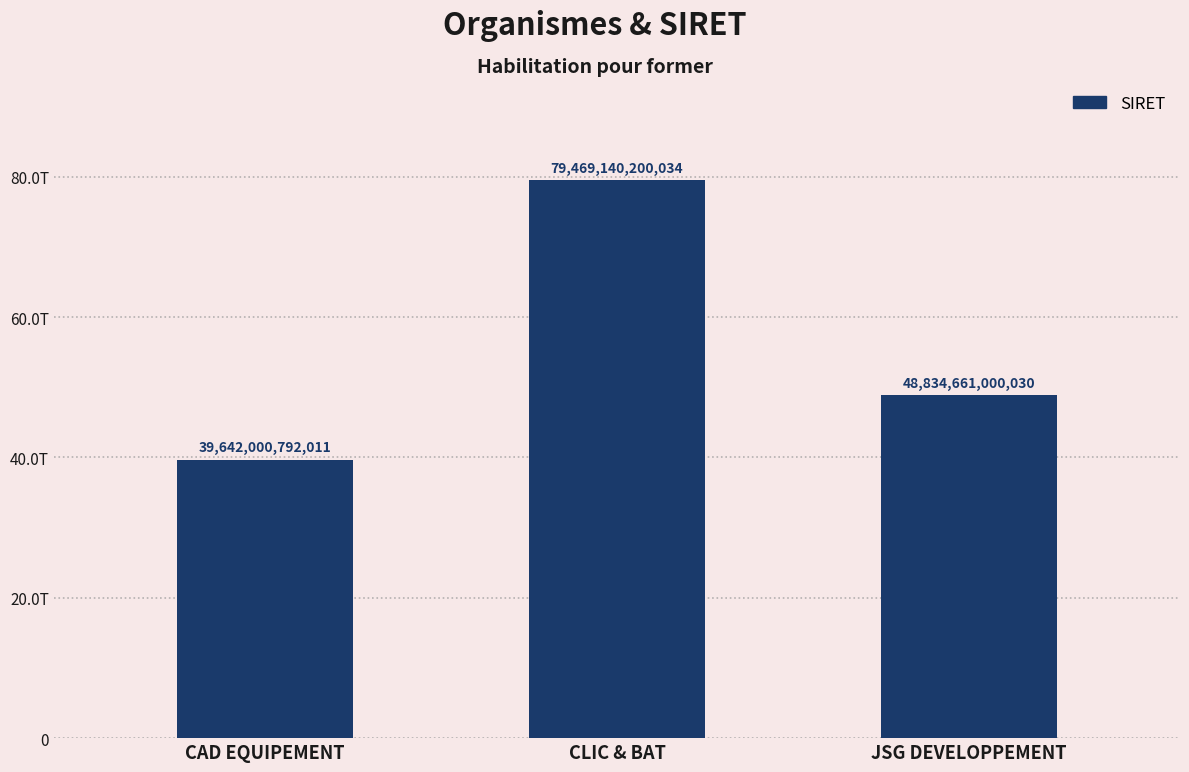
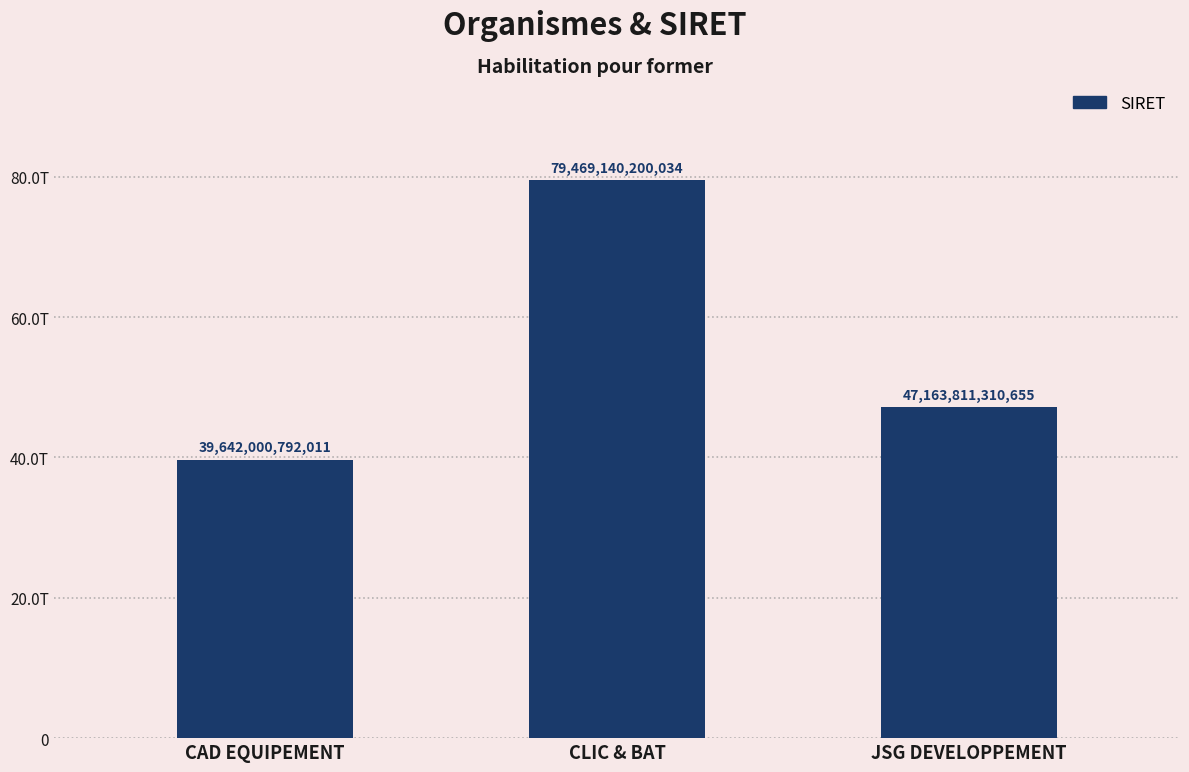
JSG DEVELOPPEMENT: 48,834,661,000,030 -> 47,163,811,310,655
